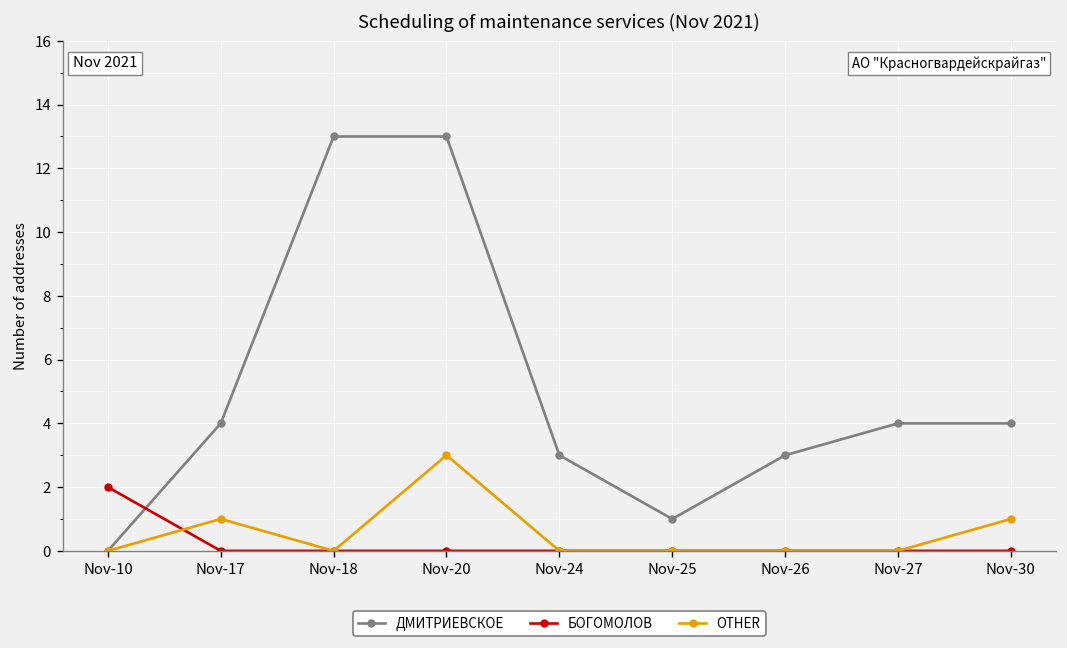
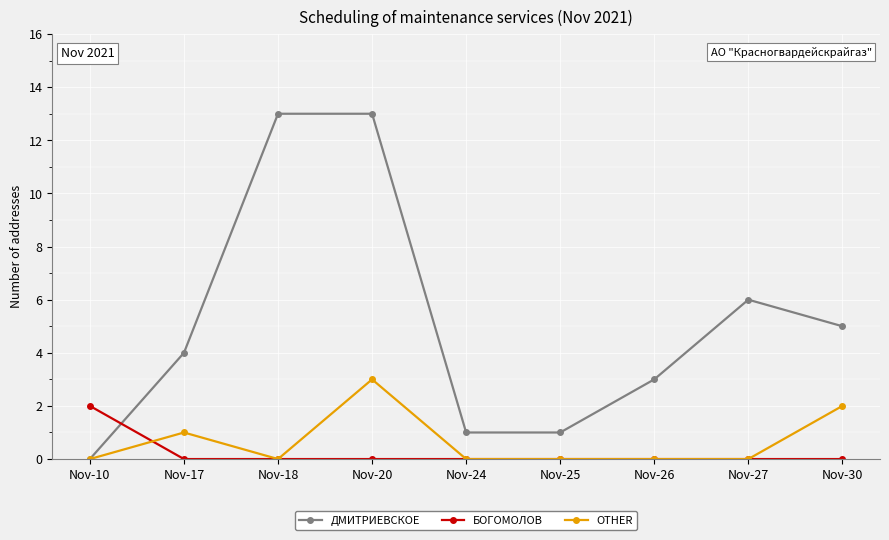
ДМИТРИЕВСКОЕ, Nov-24: 3 -> 1
ДМИТРИЕВСКОЕ, Nov-27: 4 -> 6
ДМИТРИЕВСКОЕ, Nov-30: 4 -> 5
OTHER, Nov-30: 1 -> 2
